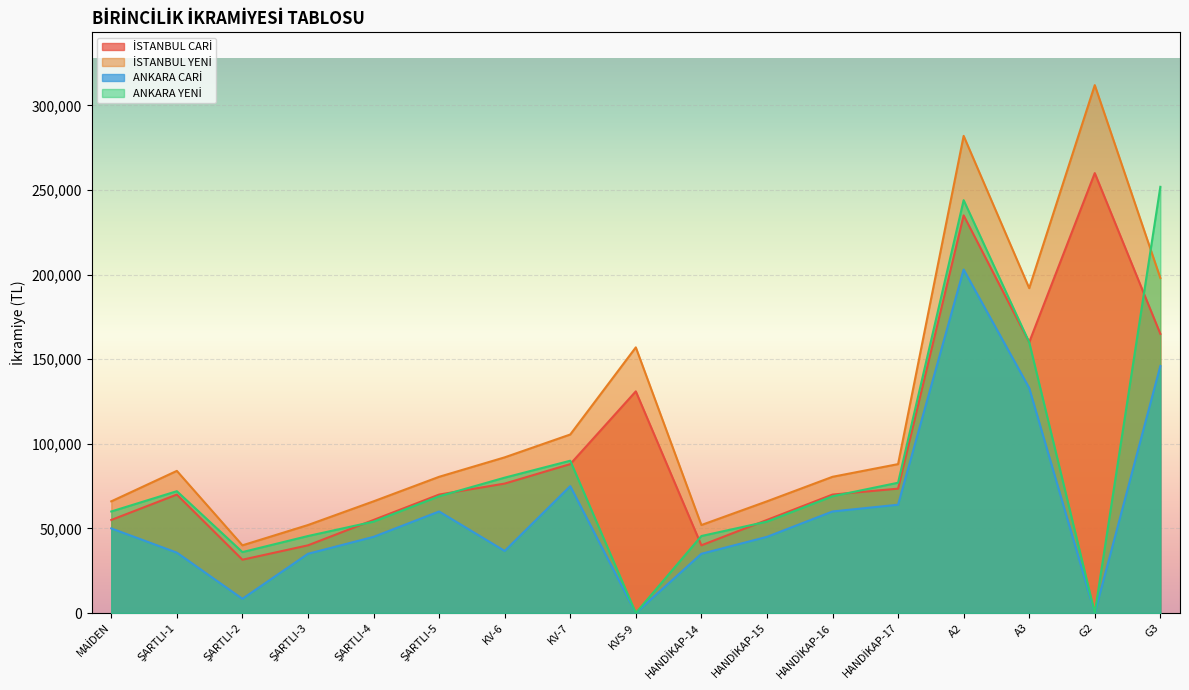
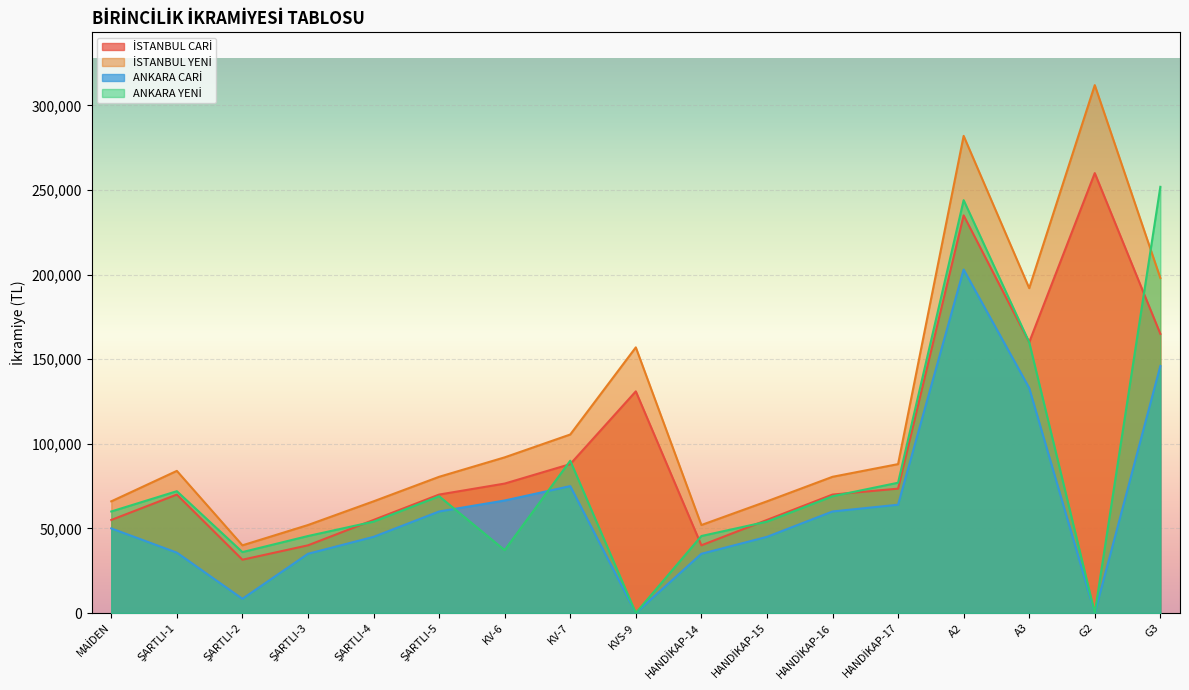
ANKARA CARİ, KV-6: 37,000 -> 67,000
ANKARA YENİ, KV-6: 80,000 -> 37,000
